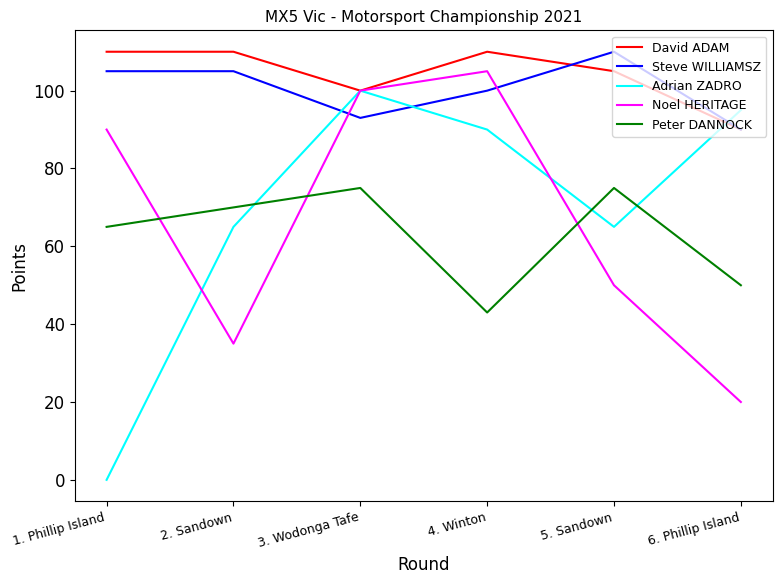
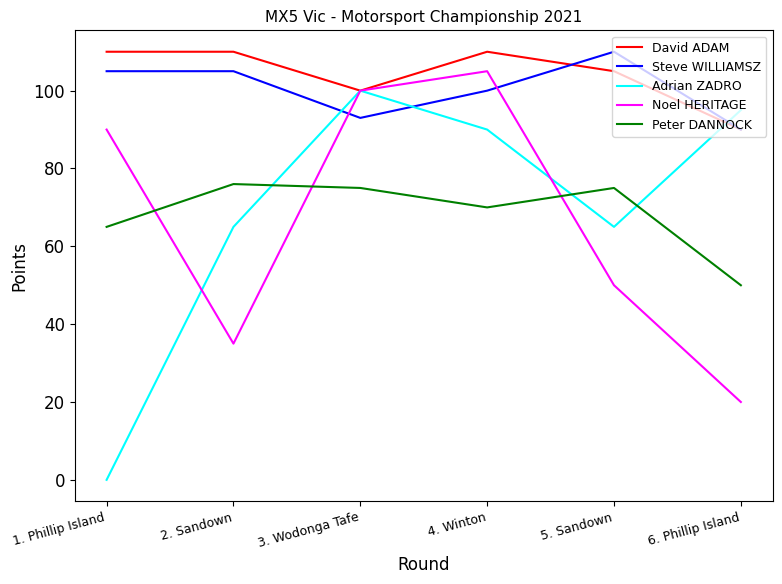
Peter DANNOCK, 2. Sandown: 70 -> 76
Peter DANNOCK, 4. Winton: 43 -> 70
